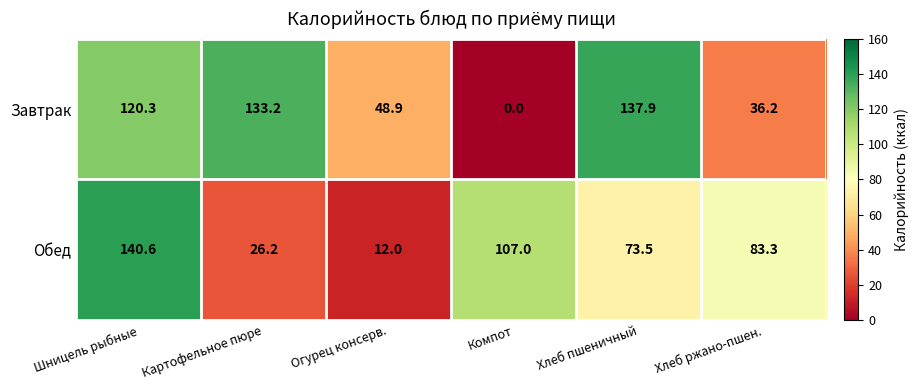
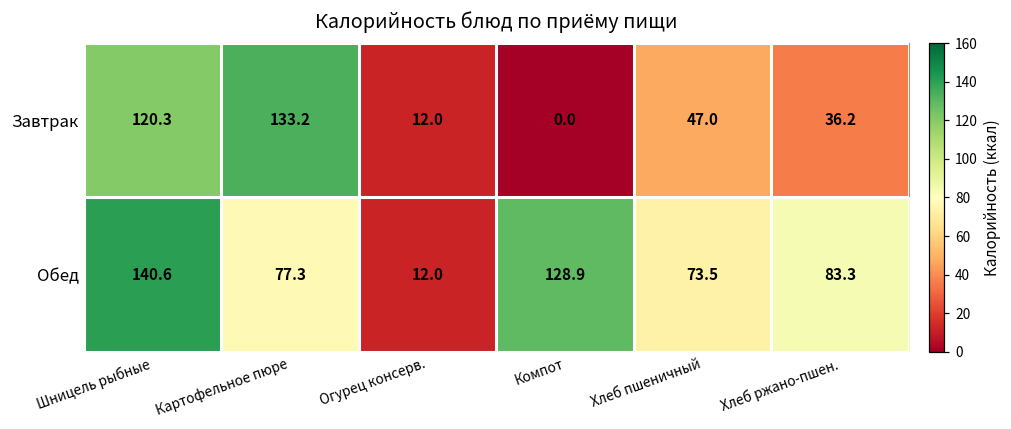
Завтрак, Огурец консерв.: 48.9 -> 12.0
Завтрак, Хлеб пшеничный: 137.9 -> 47.0
Обед, Картофельное пюре: 26.2 -> 77.3
Обед, Компот: 107.0 -> 128.9
